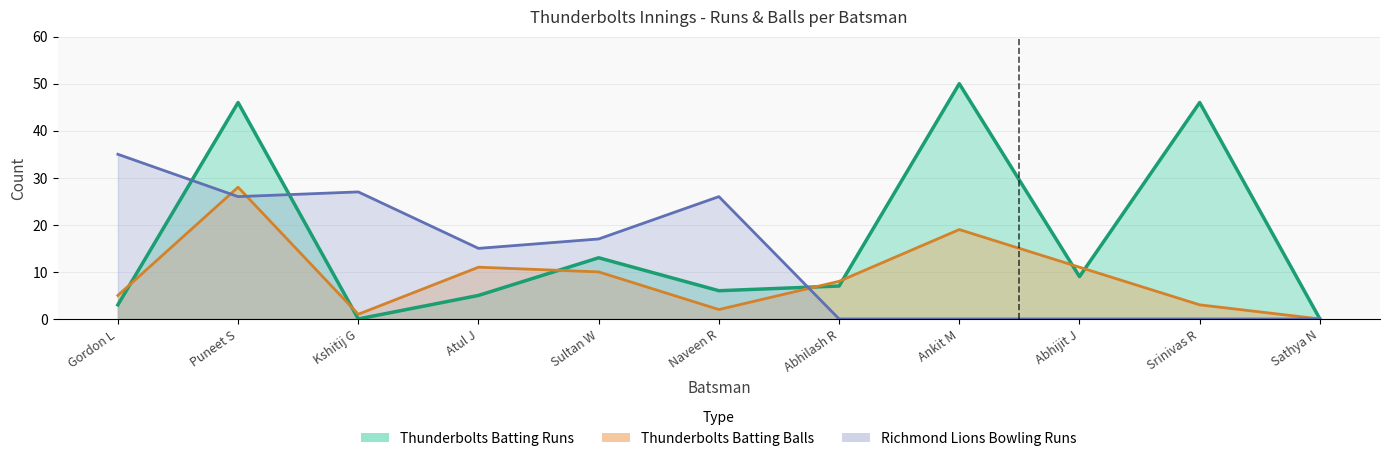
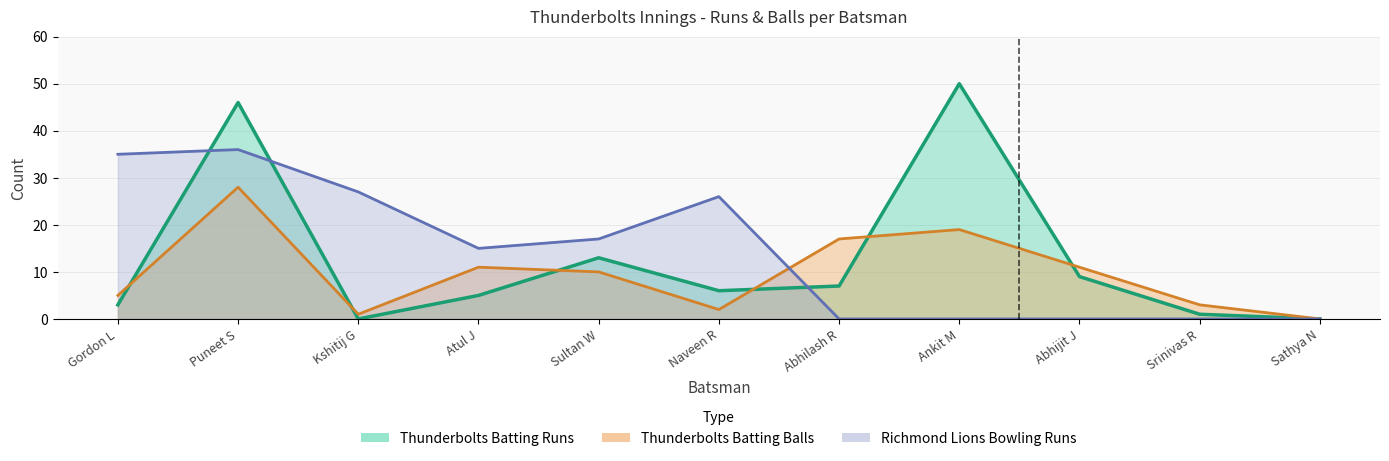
Richmond Lions Bowling Runs, Puneet S: 26 -> 36
Thunderbolts Batting Balls, Abhilash R: 8 -> 17
Thunderbolts Batting Runs, Srinivas R: 46 -> 1
